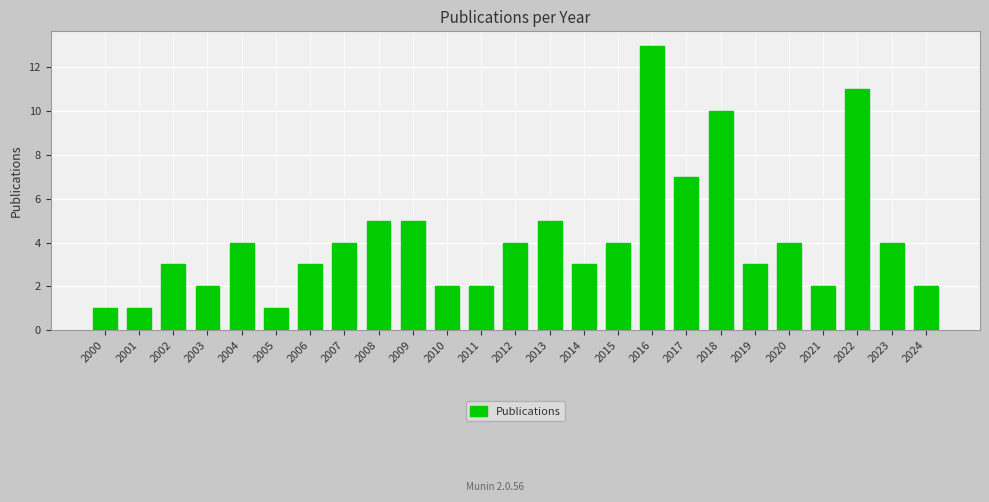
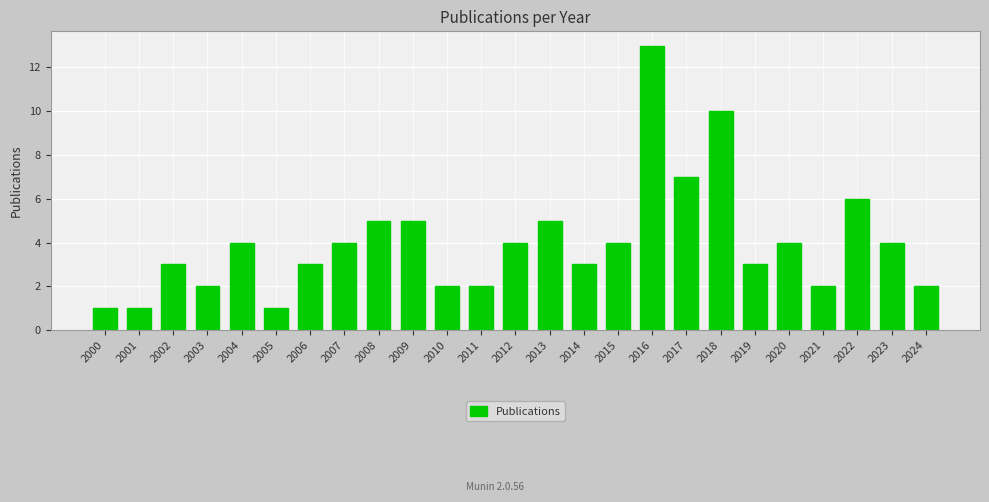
2022: 11 -> 6
